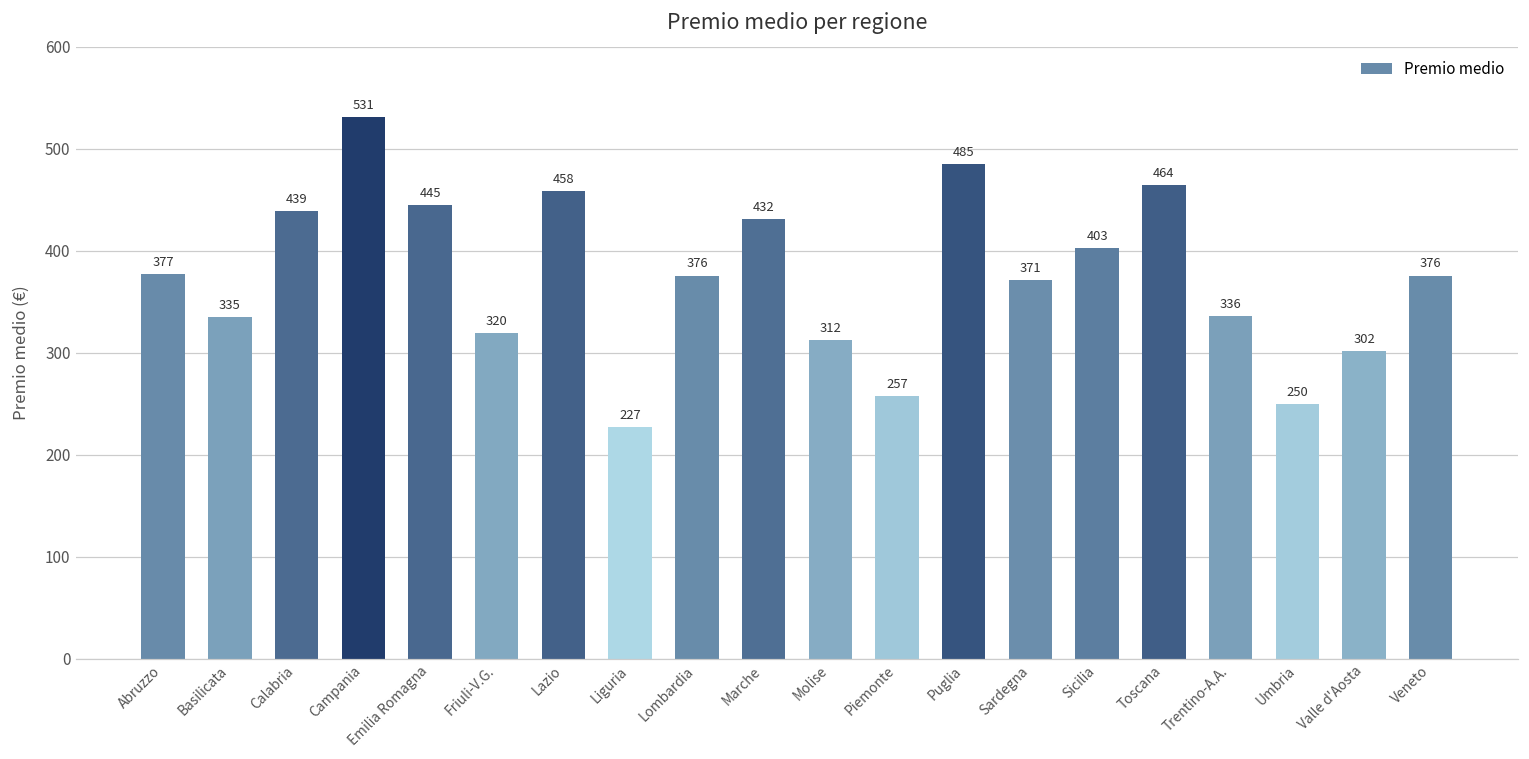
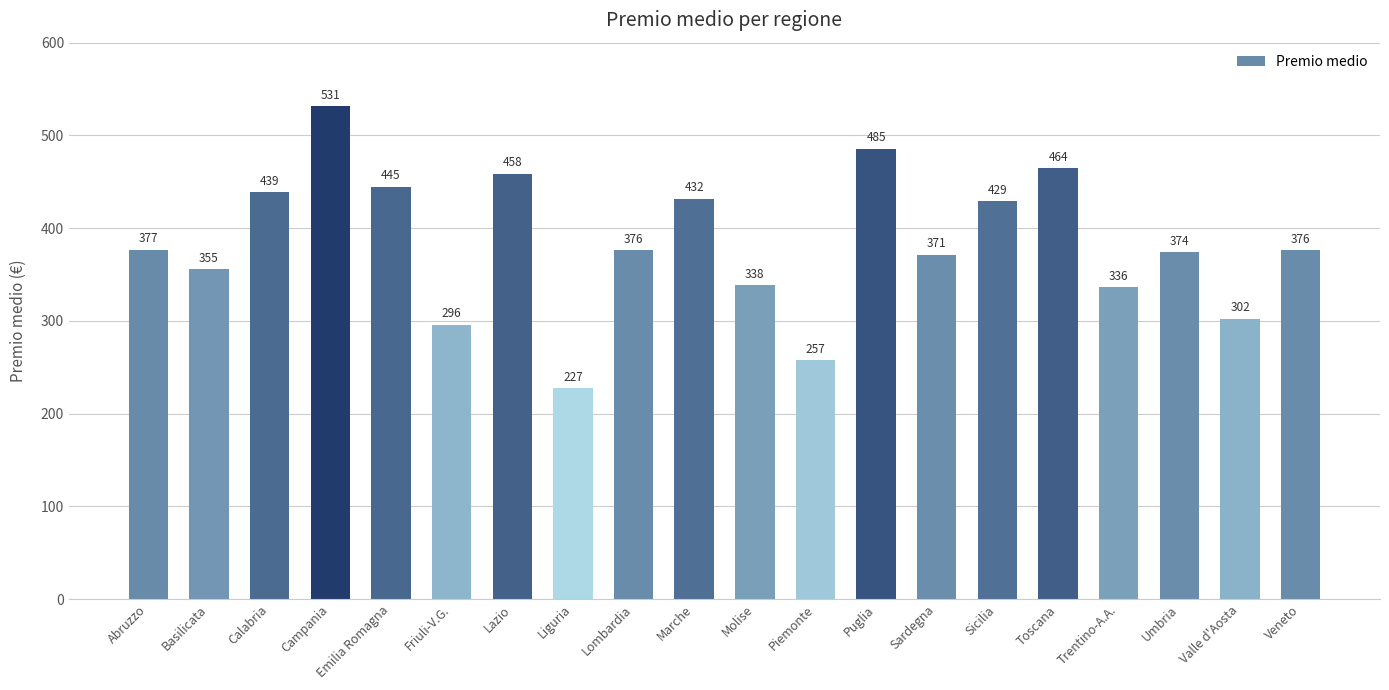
Basilicata: 335 -> 355
Friuli-V.G.: 320 -> 296
Molise: 312 -> 338
Sicilia: 403 -> 429
Umbria: 250 -> 374
